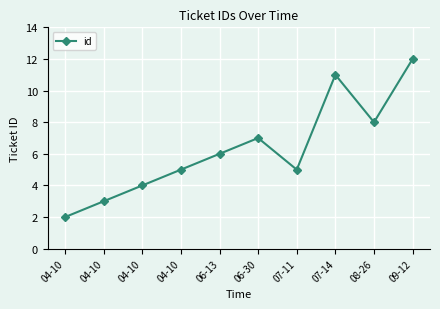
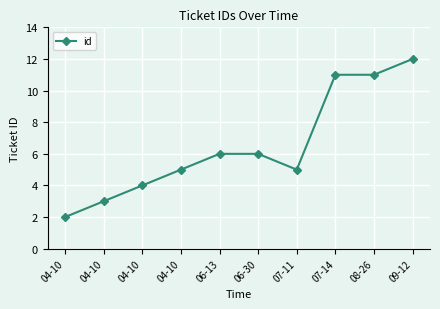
06-30: 7 -> 6
08-26: 8 -> 11
